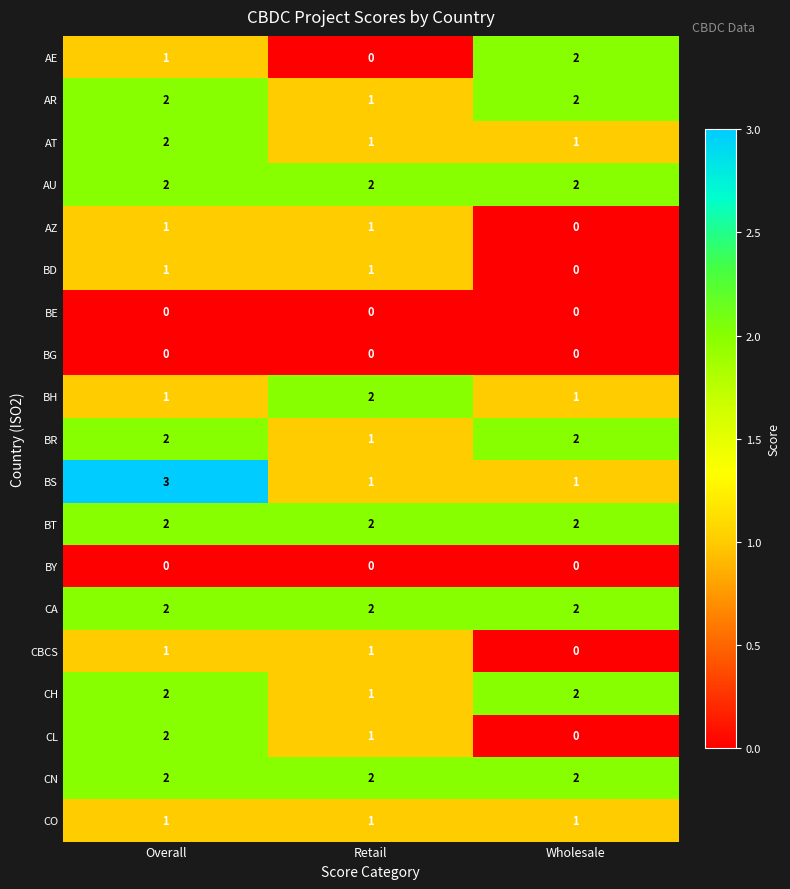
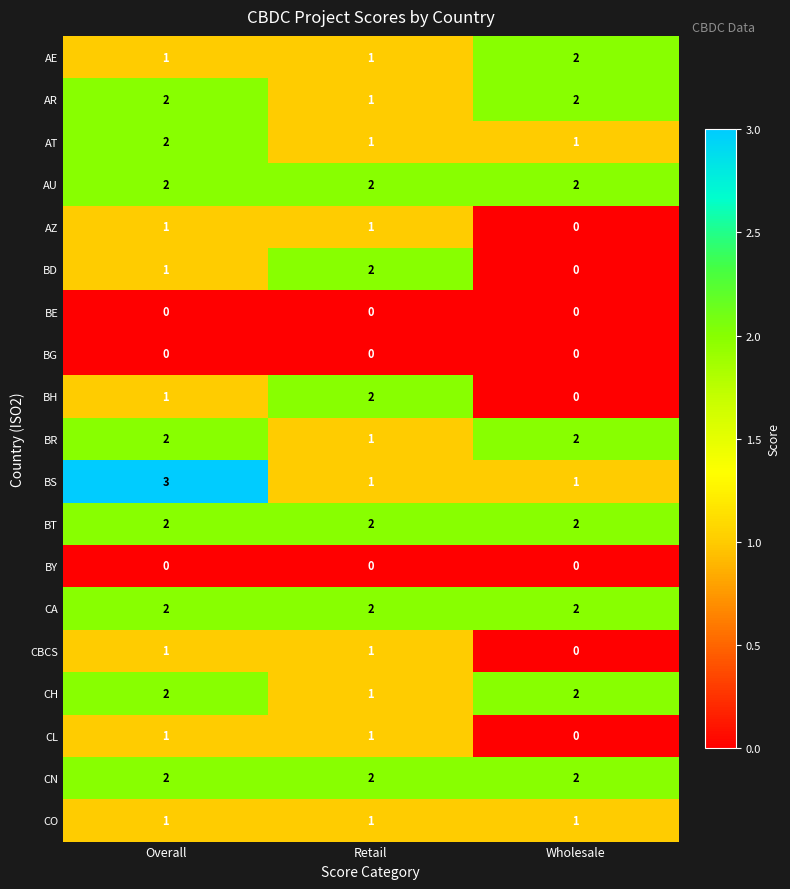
AE, Retail: 0 -> 1
BD, Retail: 1 -> 2
BH, Wholesale: 1 -> 0
CL, Overall: 2 -> 1
